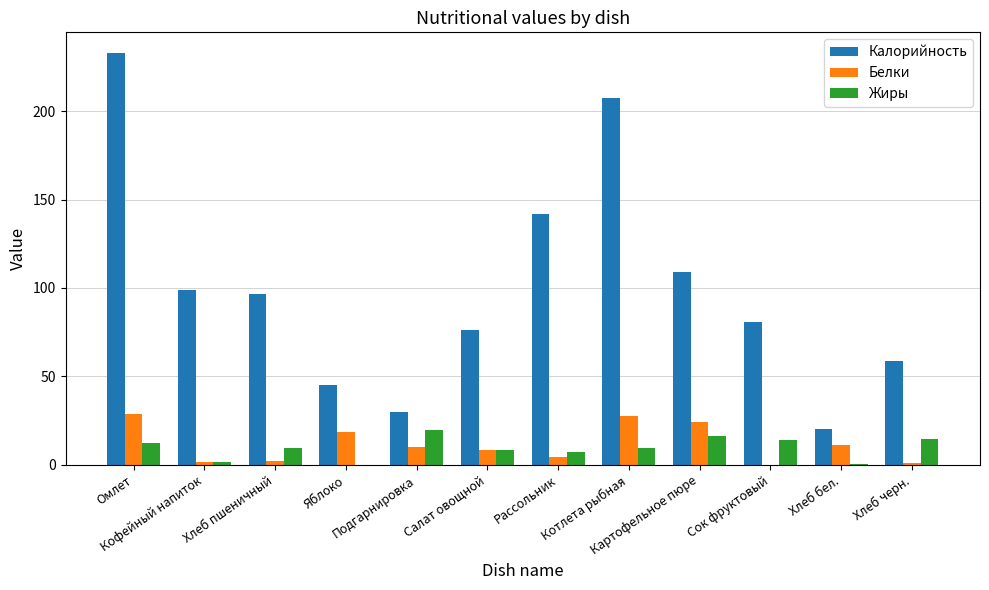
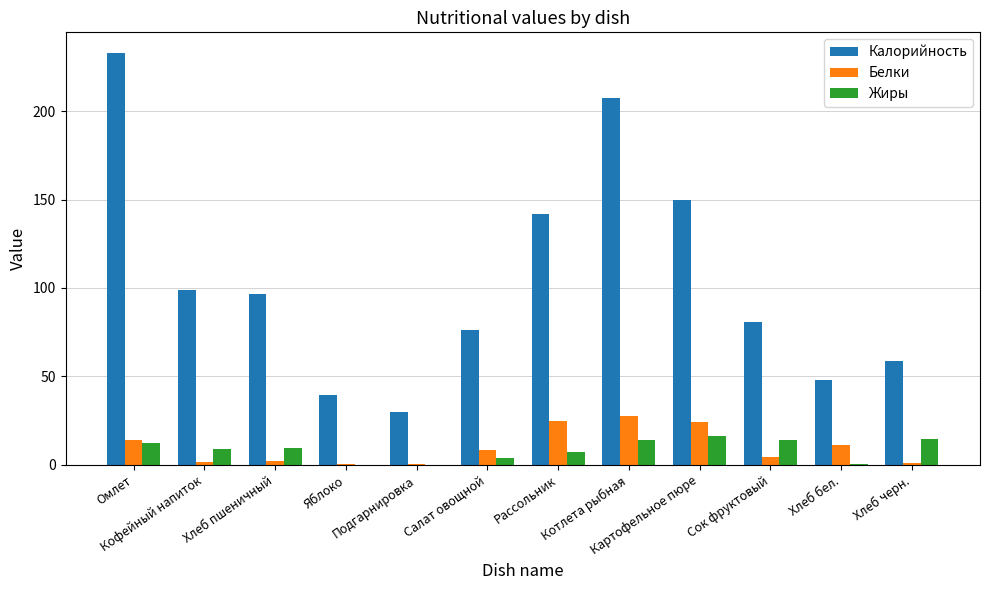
Белки, Омлет: 29 -> 14
Жиры, Кофейный напиток: 2 -> 9
Калорийность, Яблоко: 45 -> 39
Белки, Яблоко: 19 -> 1
Белки, Подгарнировка: 10 -> 0
Жиры, Подгарнировка: 20 -> 0
Жиры, Салат овощной: 9 -> 4
Белки, Рассольник: 5 -> 25
Жиры, Котлета рыбная: 9 -> 14
Калорийность, Картофельное пюре: 109 -> 150
Белки, Сок фруктовый: 0 -> 5
Калорийность, Хлеб бел.: 20 -> 48
